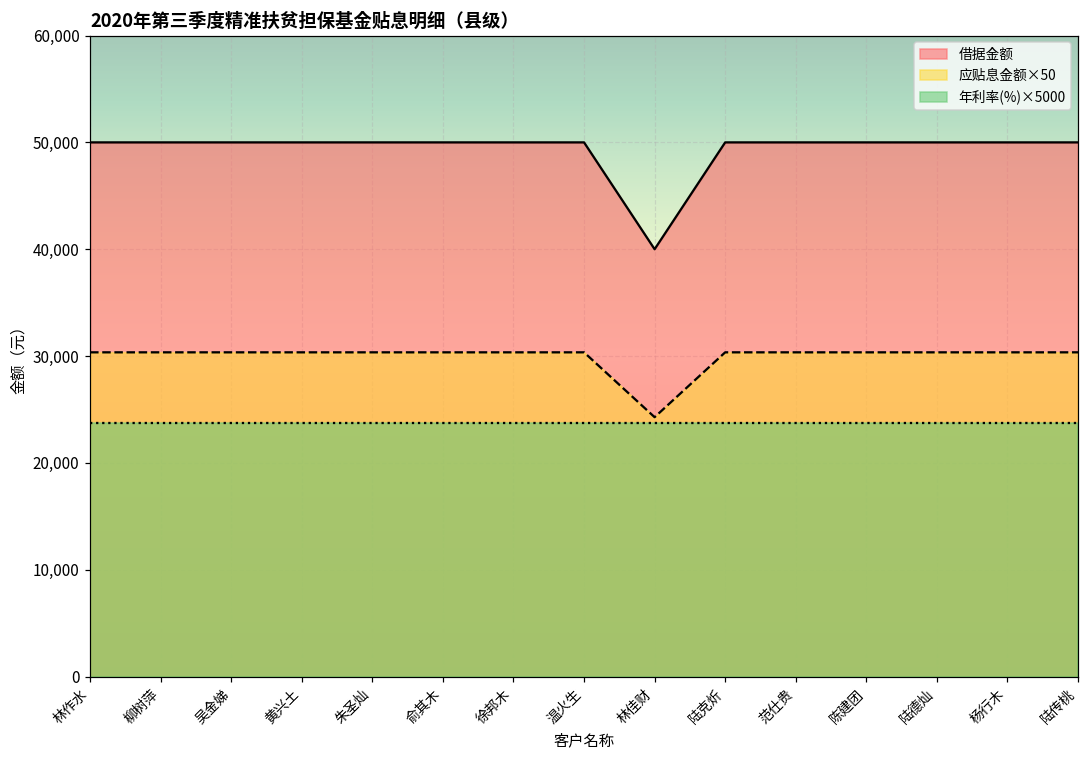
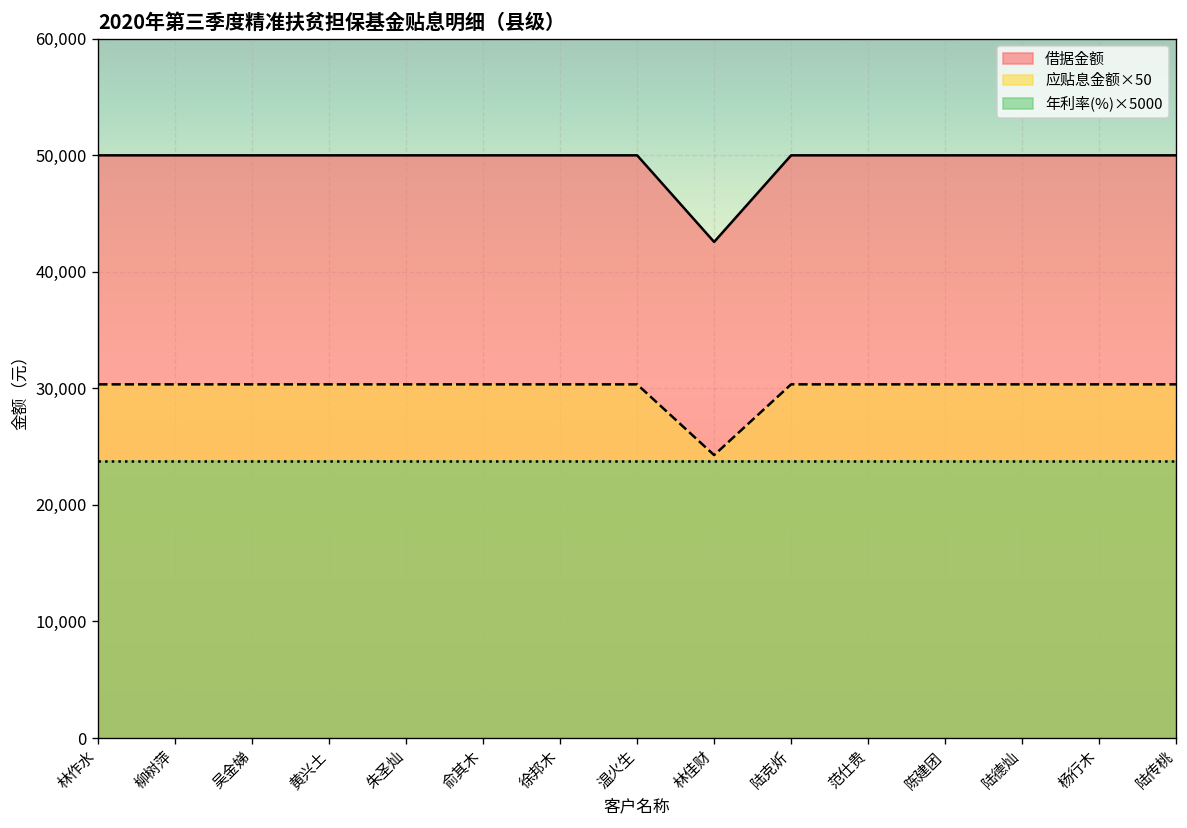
借据金额, 林佳财: 40,000 -> 43,000
